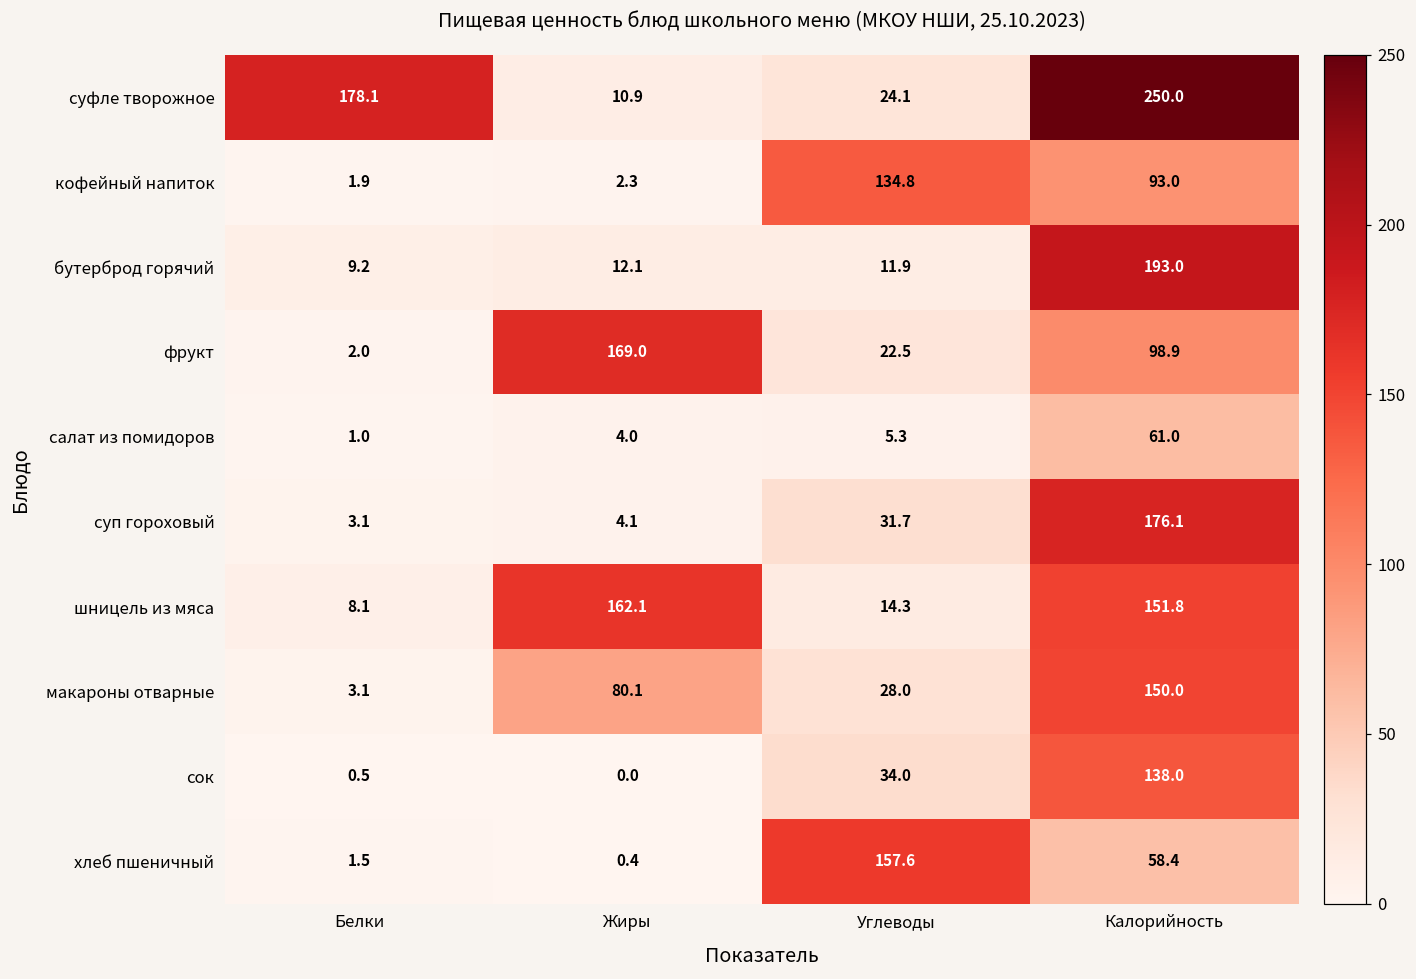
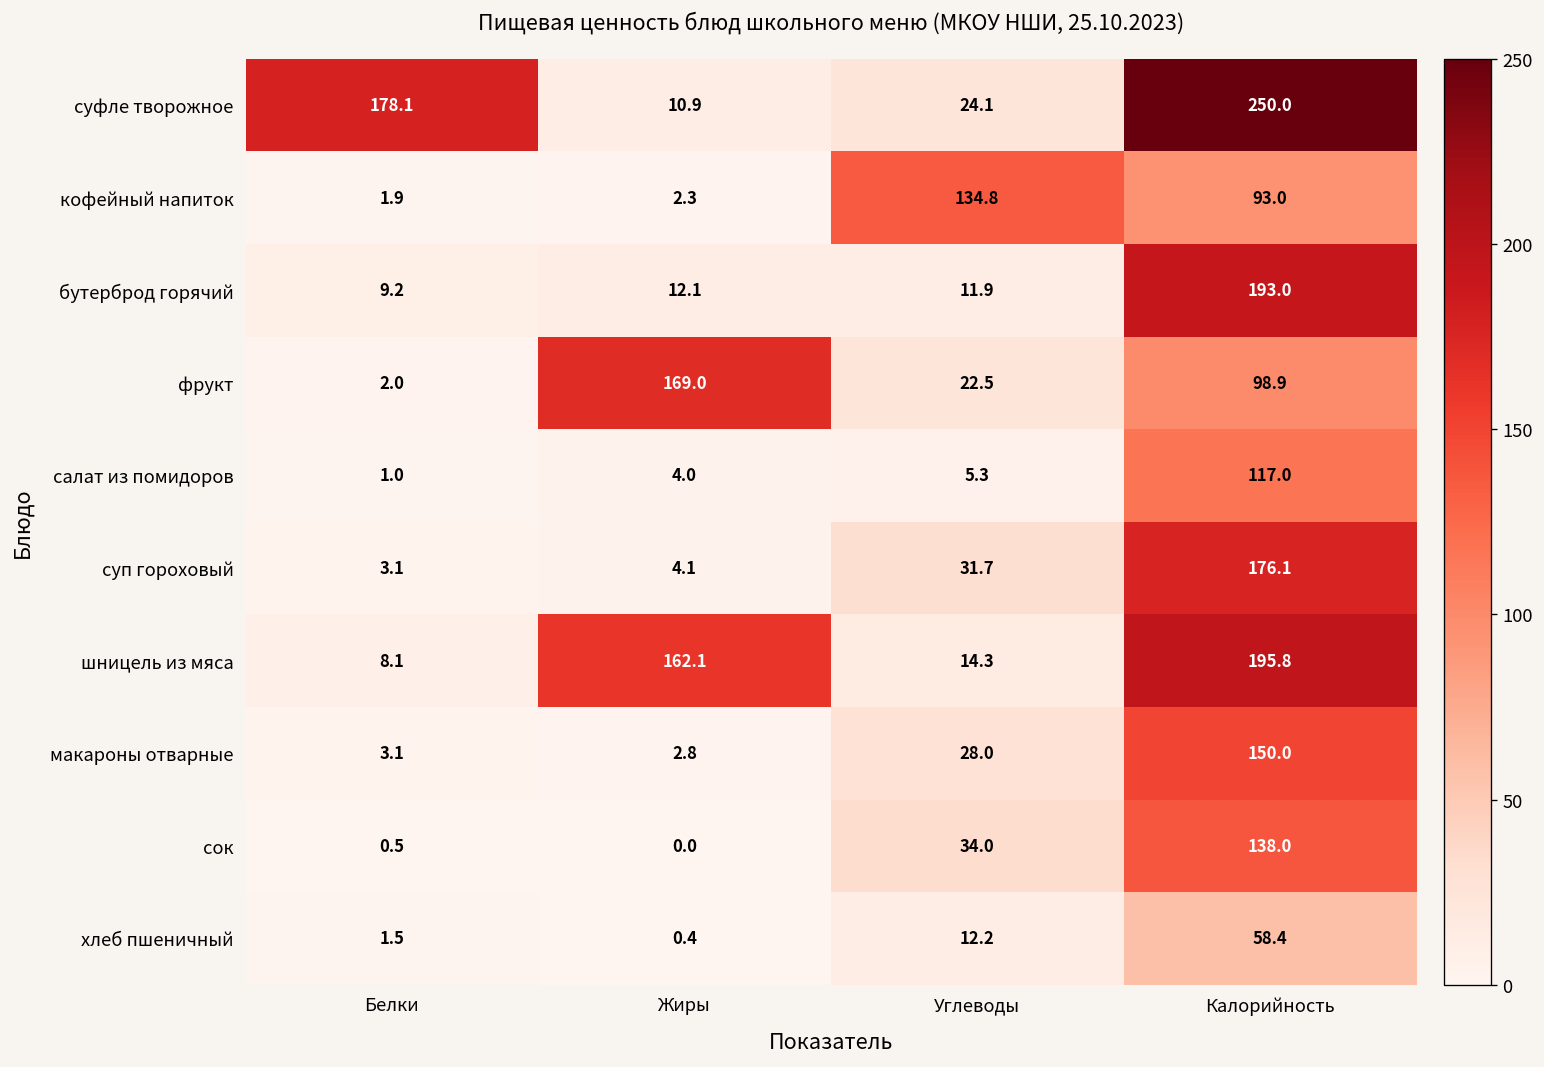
салат из помидоров, Калорийность: 61.0 -> 117.0
шницель из мяса, Калорийность: 151.8 -> 195.8
макароны отварные, Жиры: 80.1 -> 2.8
хлеб пшеничный, Углеводы: 157.6 -> 12.2
